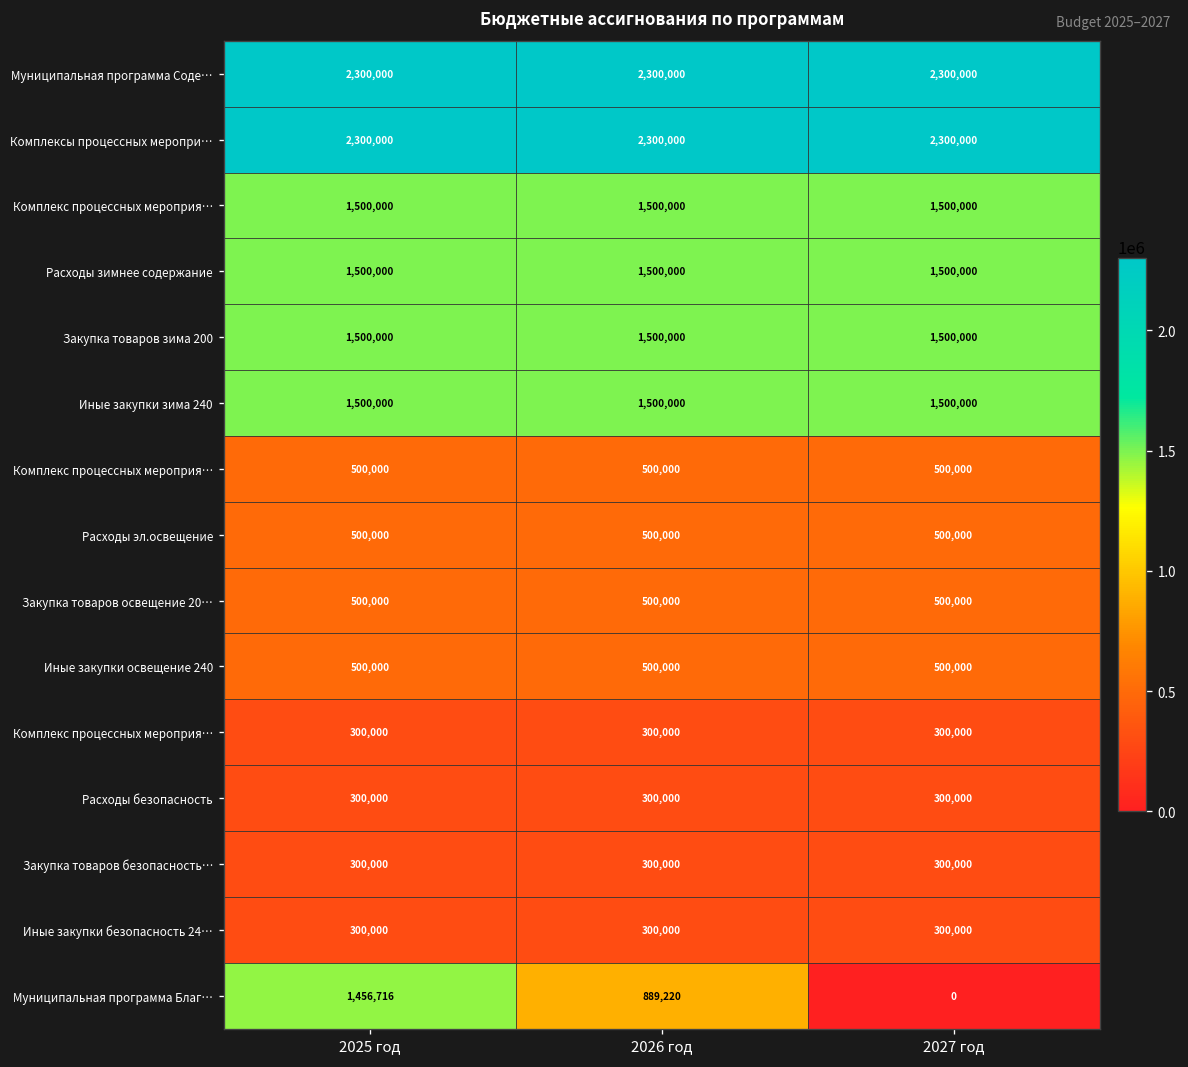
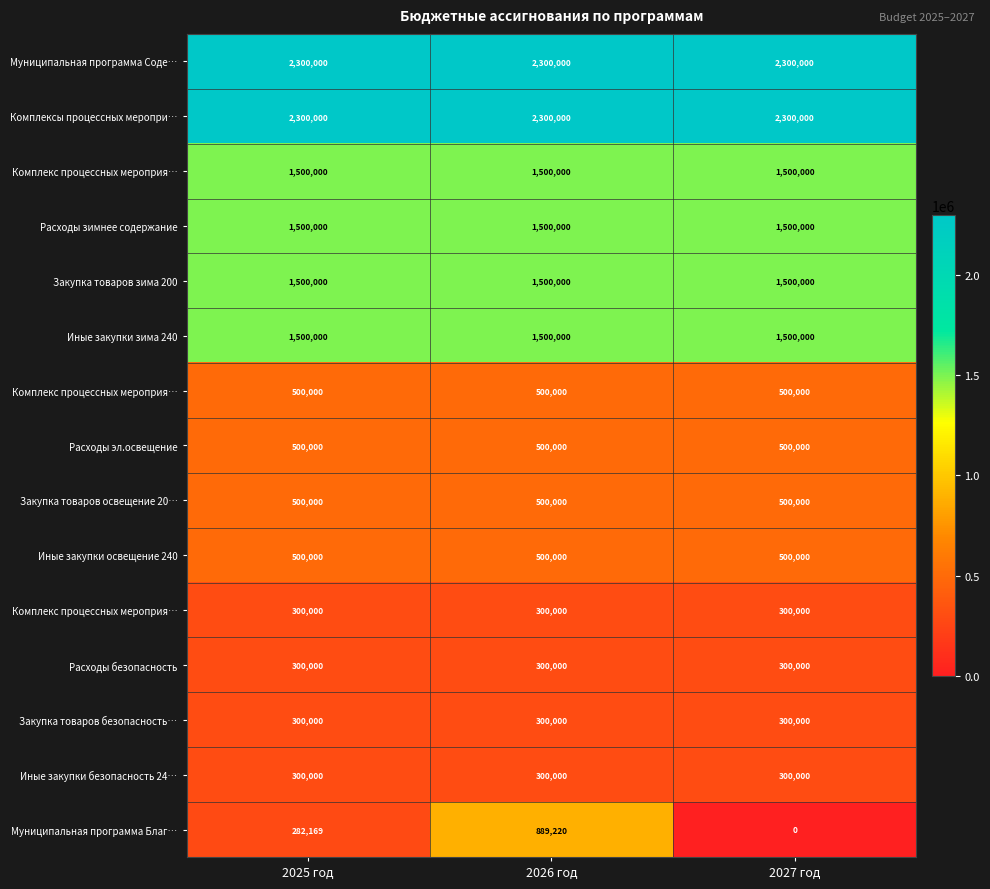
Муниципальная программа Благ…, 2025 год: 1,456,716 -> 282,169
